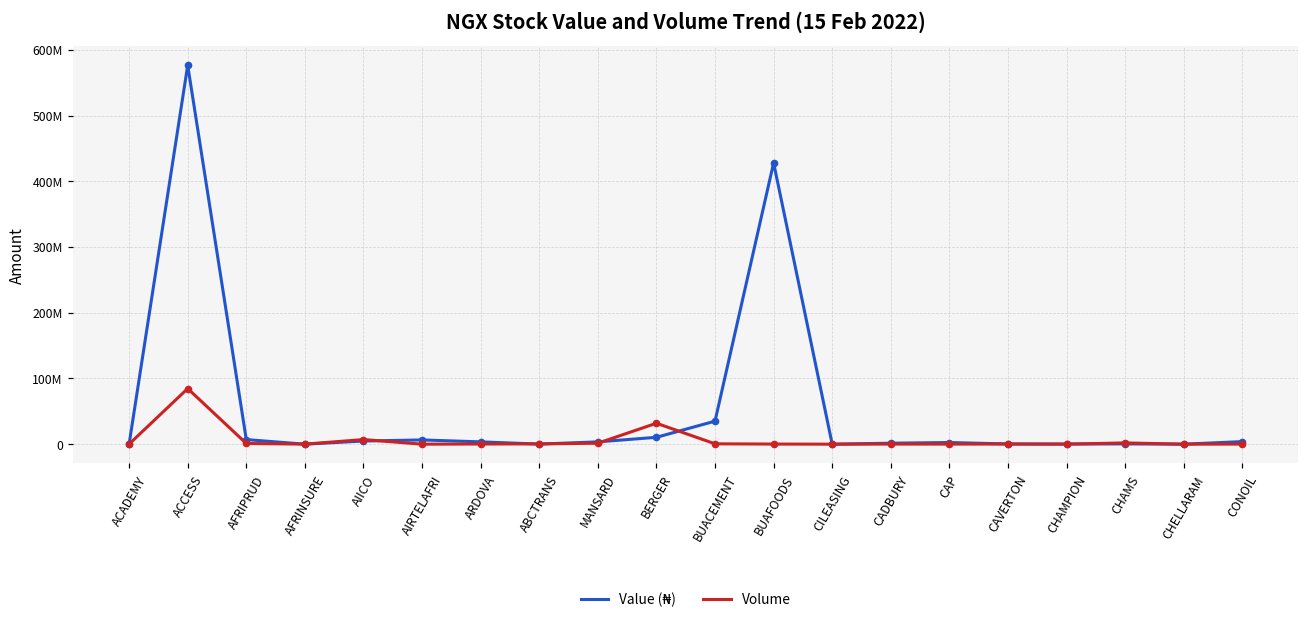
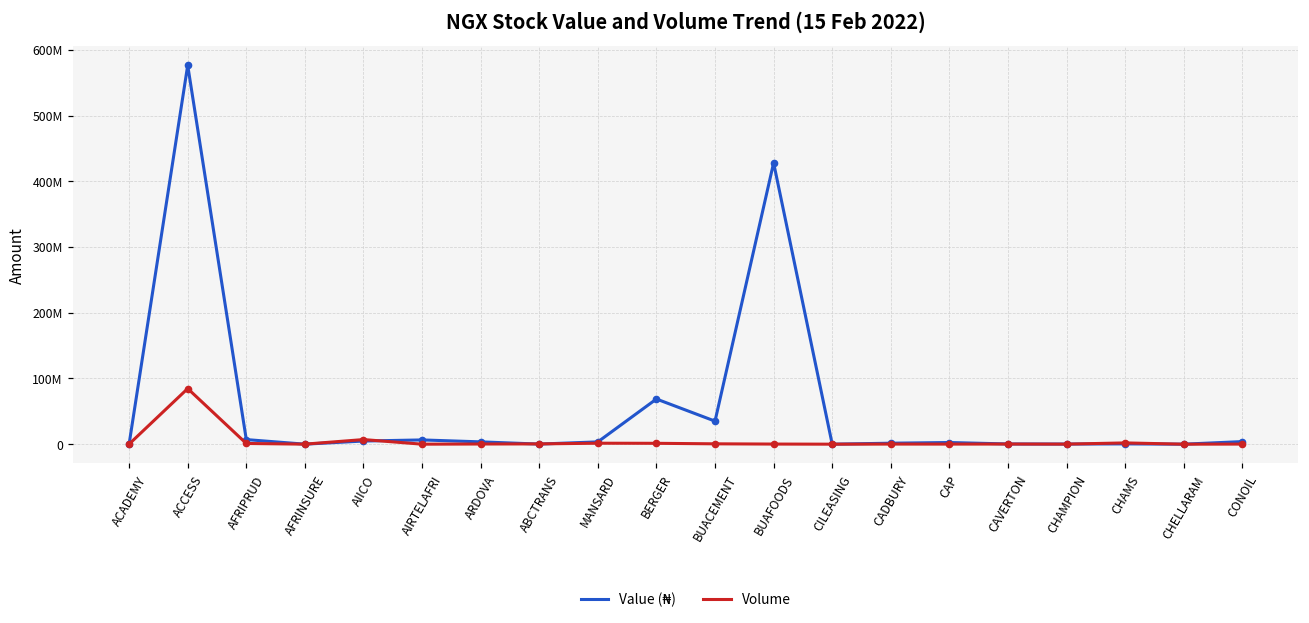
Value (₦), BERGER: 10000000 -> 70000000
Volume, BERGER: 30000000 -> 0
